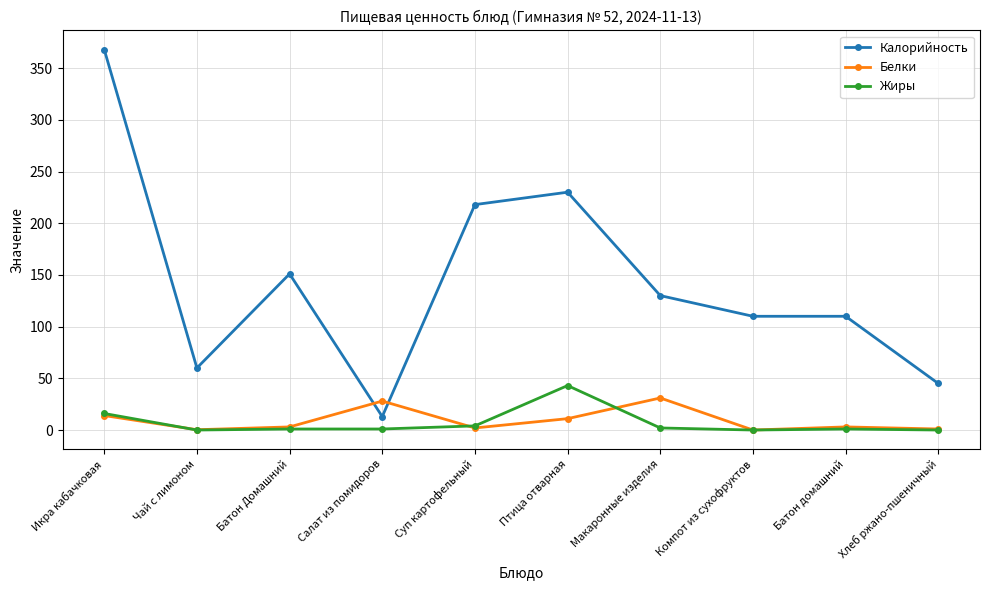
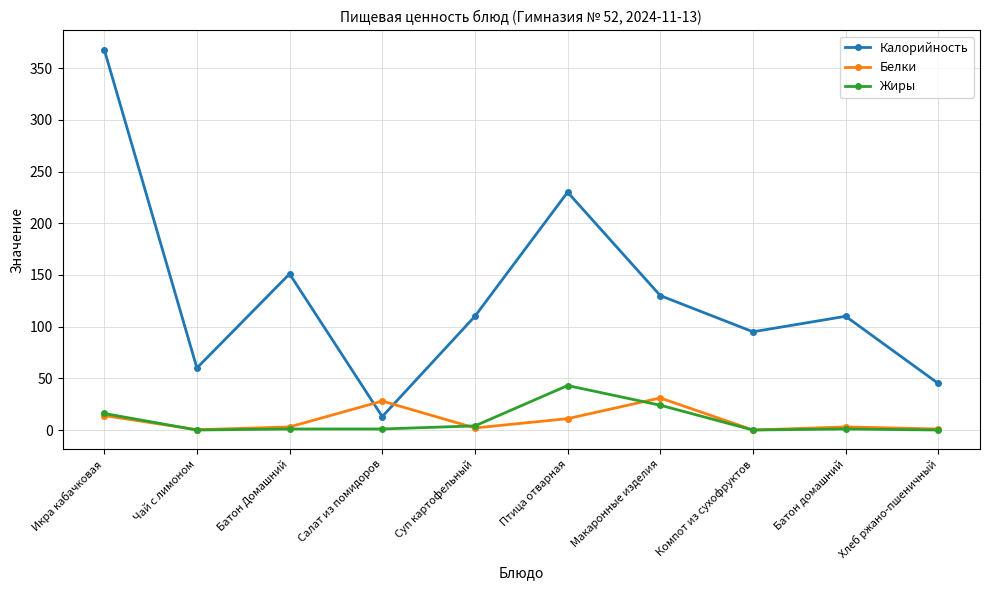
Калорийность, Суп картофельный: 218 -> 110
Жиры, Макаронные изделия: 2 -> 24
Калорийность, Компот из сухофруктов: 110 -> 95
